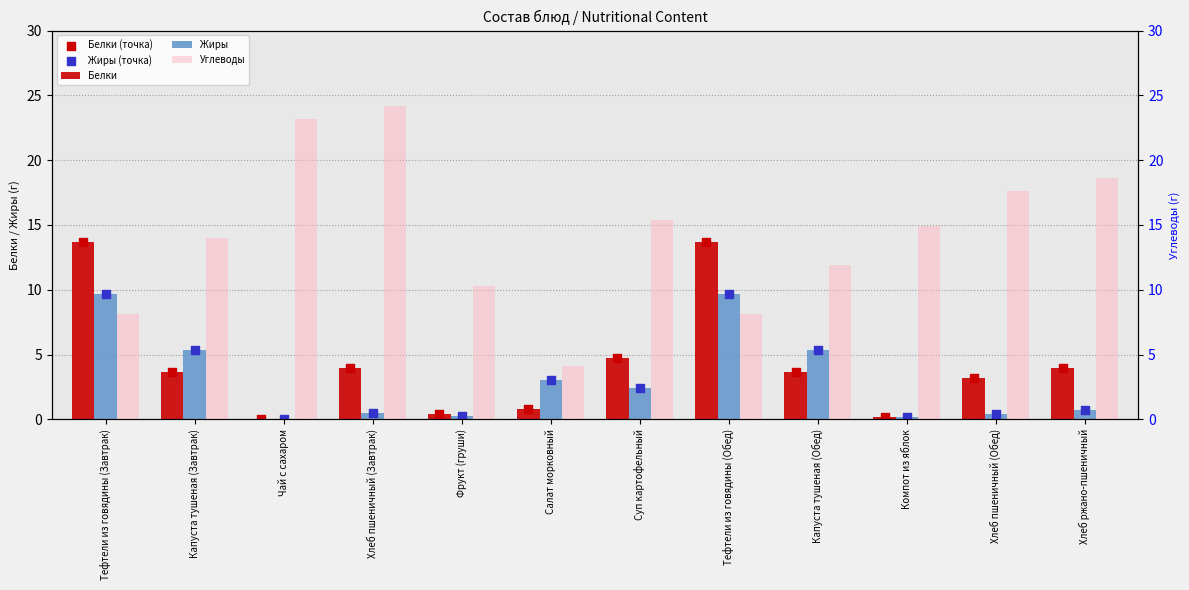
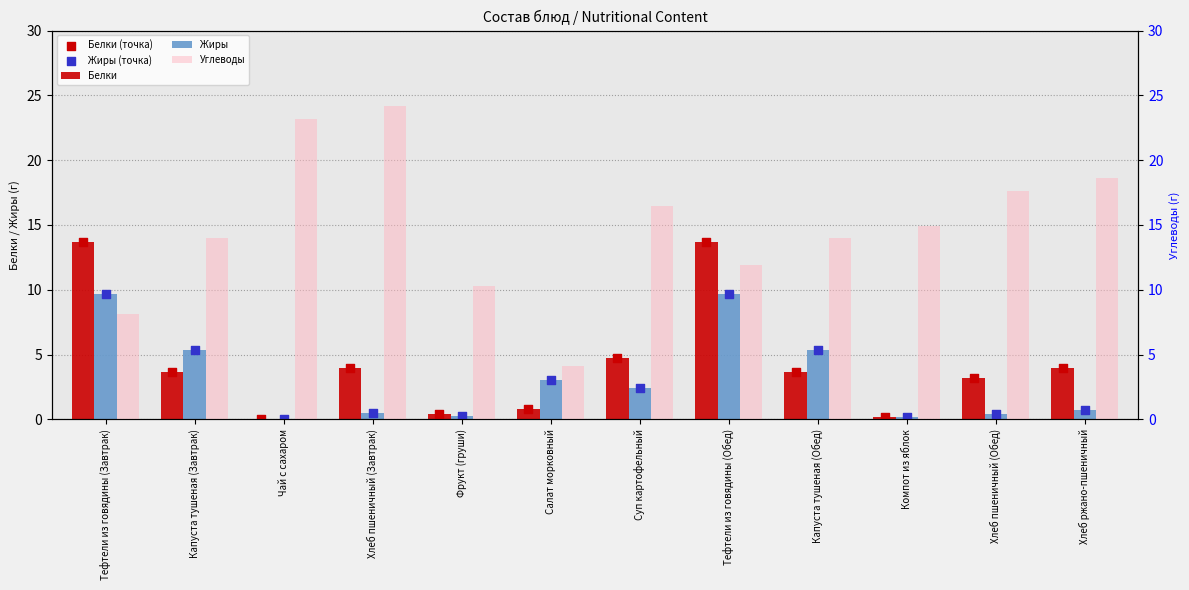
Углеводы, Суп картофельный: 15.4 -> 16.5
Углеводы, Тефтели из говядины (Обед): 8.2 -> 11.9
Углеводы, Капуста тушеная (Обед): 11.9 -> 14.0
